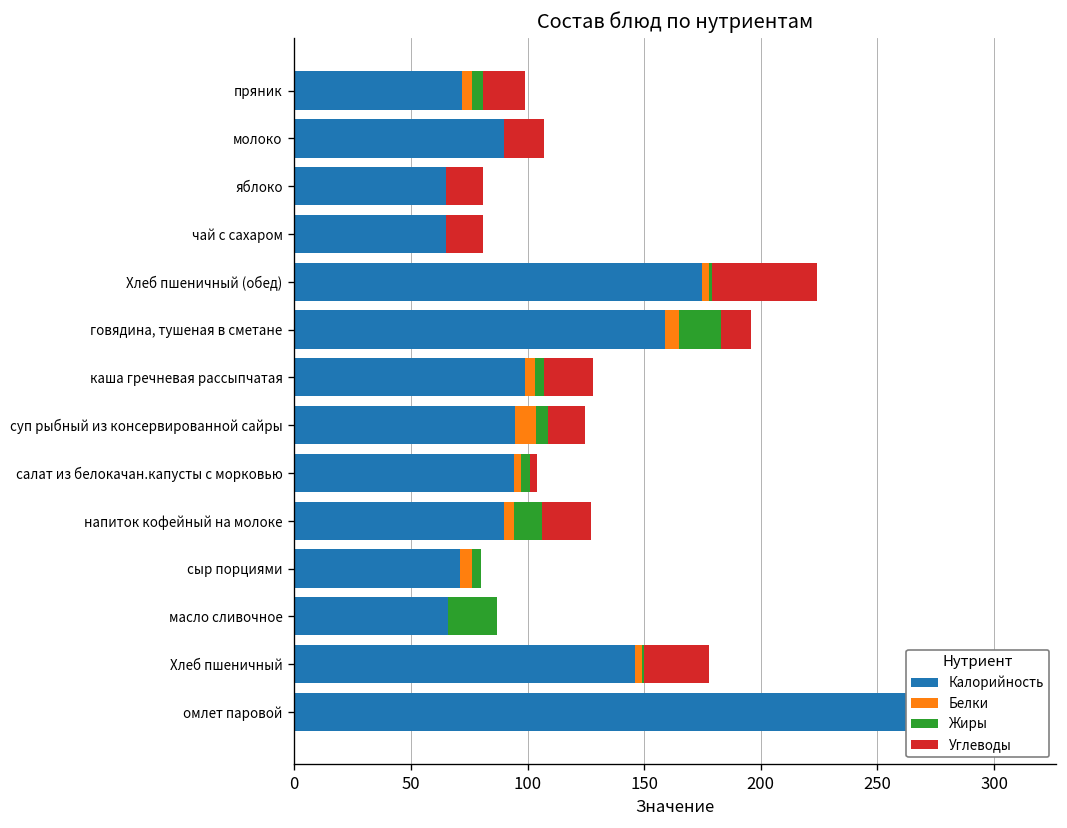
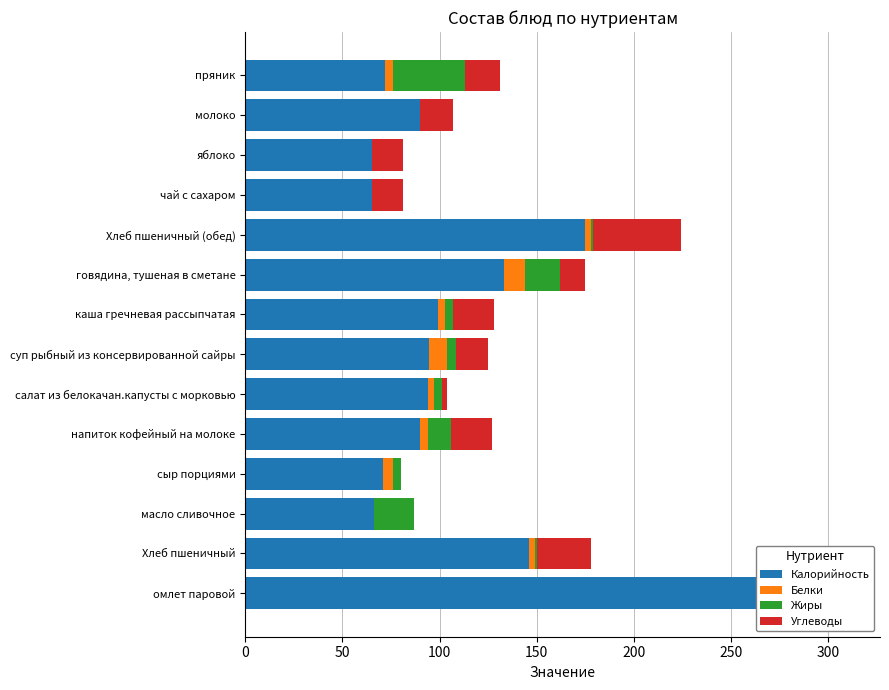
Жиры, пряник: 5 -> 37
Калорийность, говядина, тушеная в сметане: 159 -> 133
Белки, говядина, тушеная в сметане: 6 -> 11
